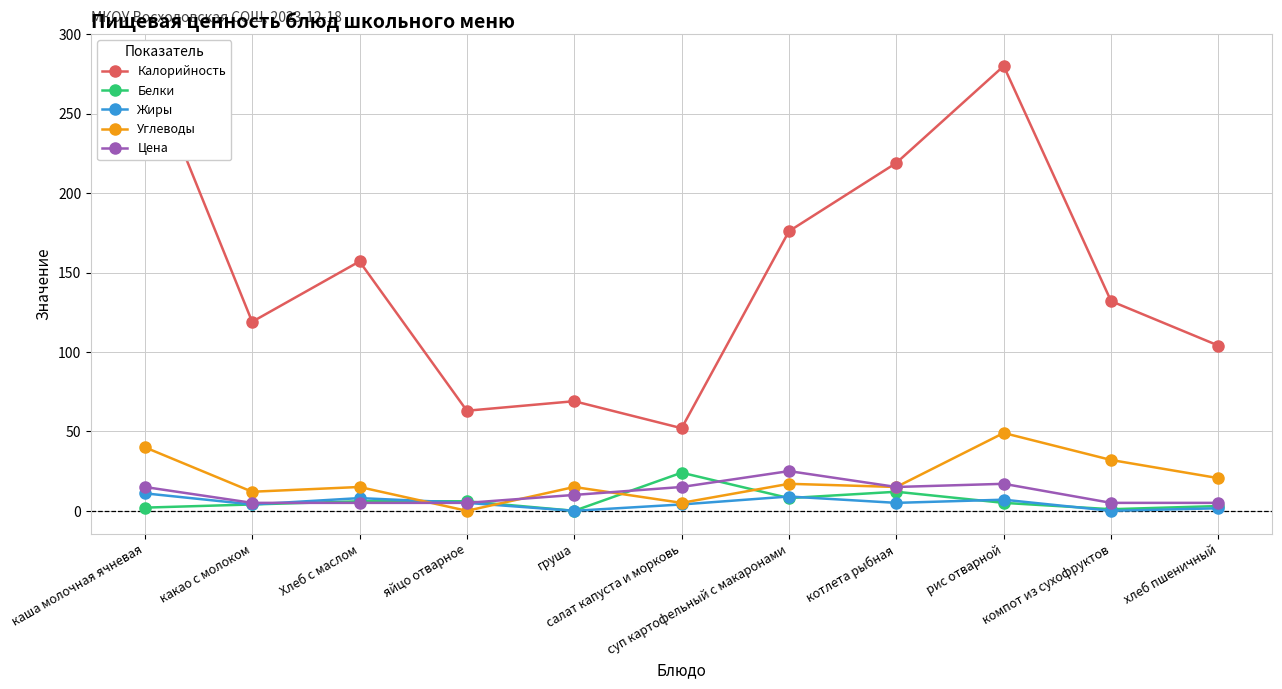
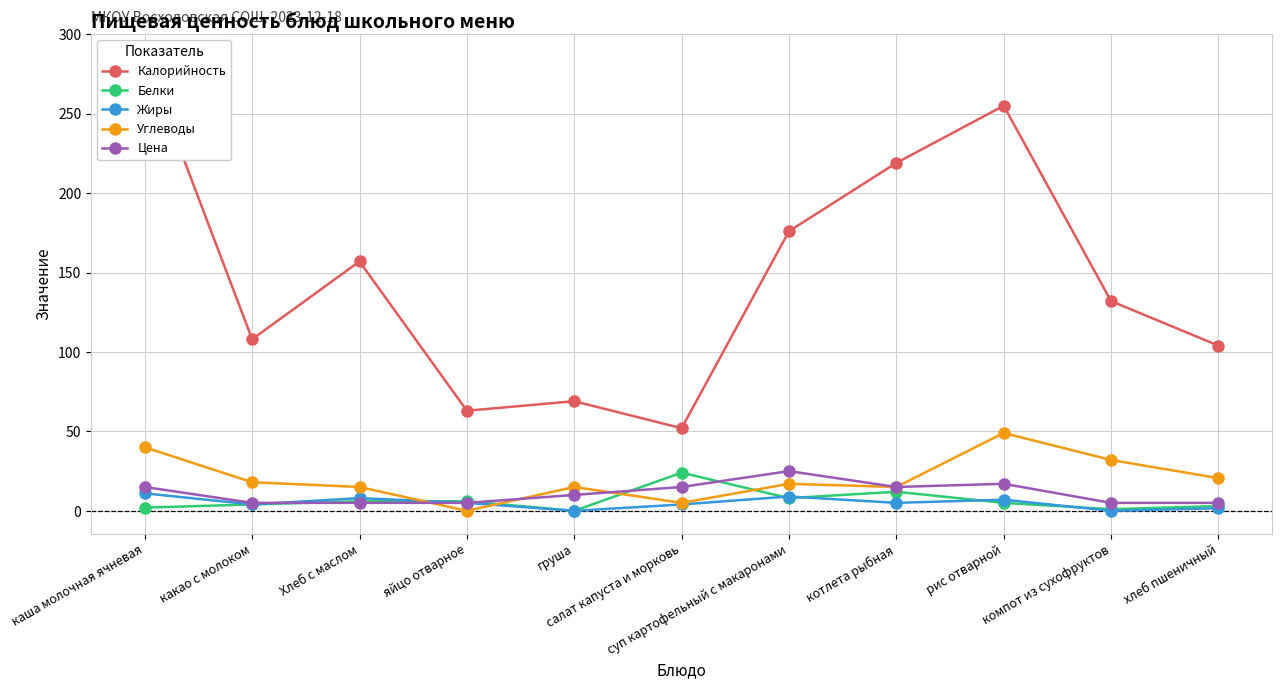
Калорийность, какао с молоком: 119 -> 108
Углеводы, какао с молоком: 12 -> 18
Калорийность, рис отварной: 280 -> 255
